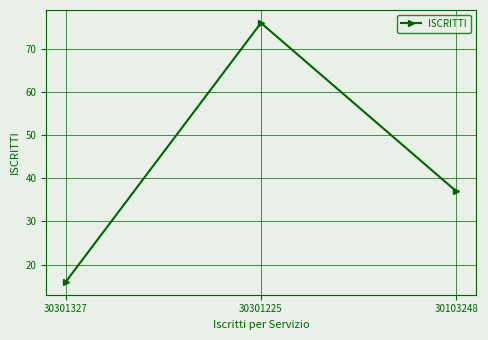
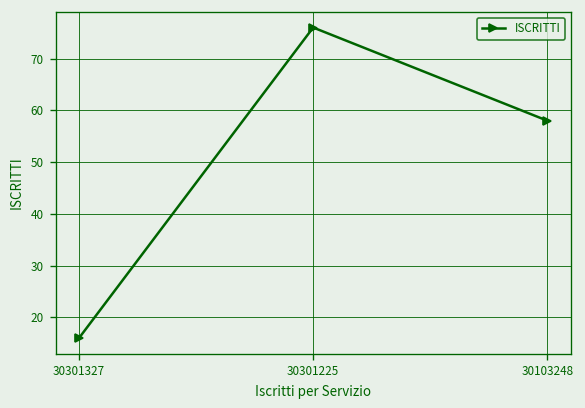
30103248: 37 -> 58
